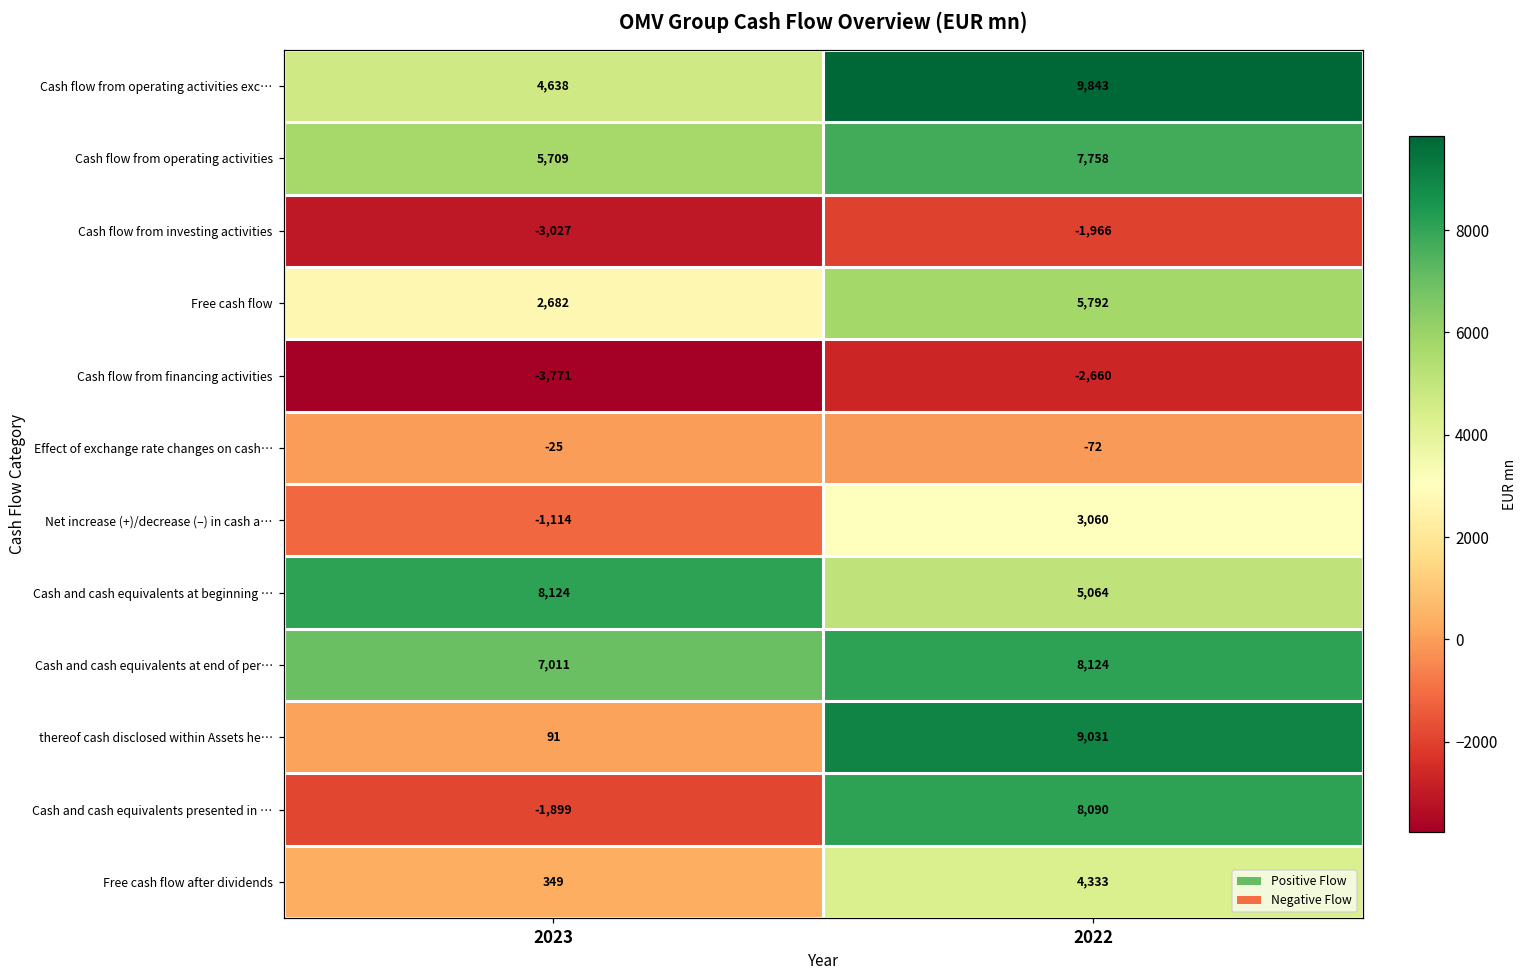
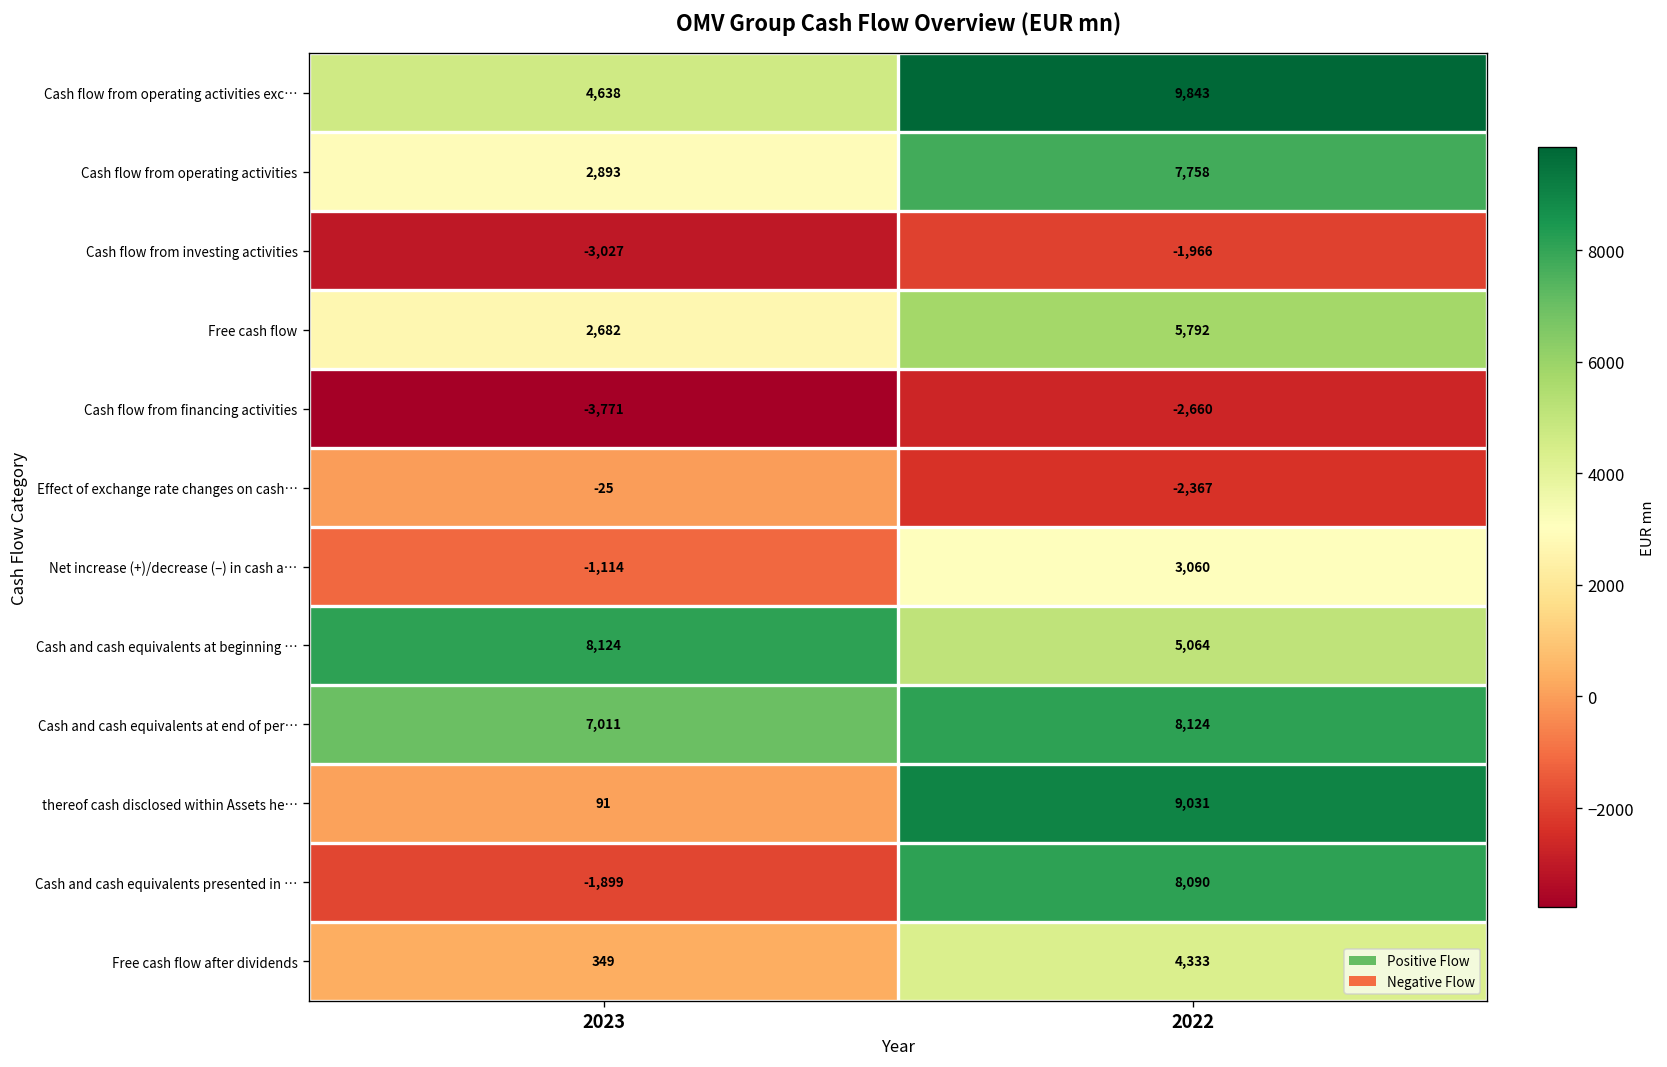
Cash flow from operating activities, 2023: 5,709 -> 2,893
Effect of exchange rate changes on cash…, 2022: -72 -> -2,367
